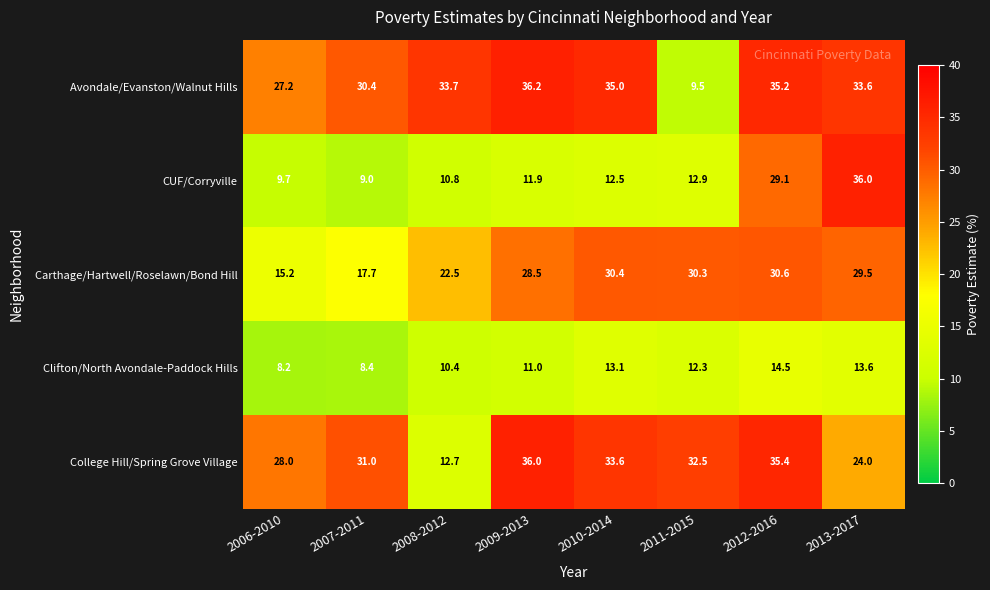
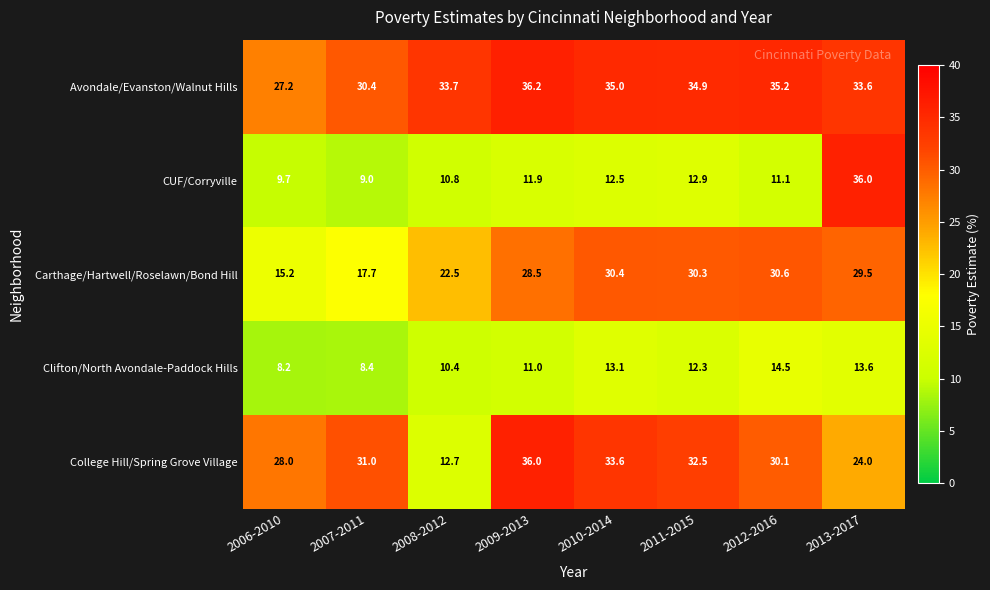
Avondale/Evanston/Walnut Hills, 2011-2015: 9.5 -> 34.9
CUF/Corryville, 2012-2016: 29.1 -> 11.1
College Hill/Spring Grove Village, 2012-2016: 35.4 -> 30.1
